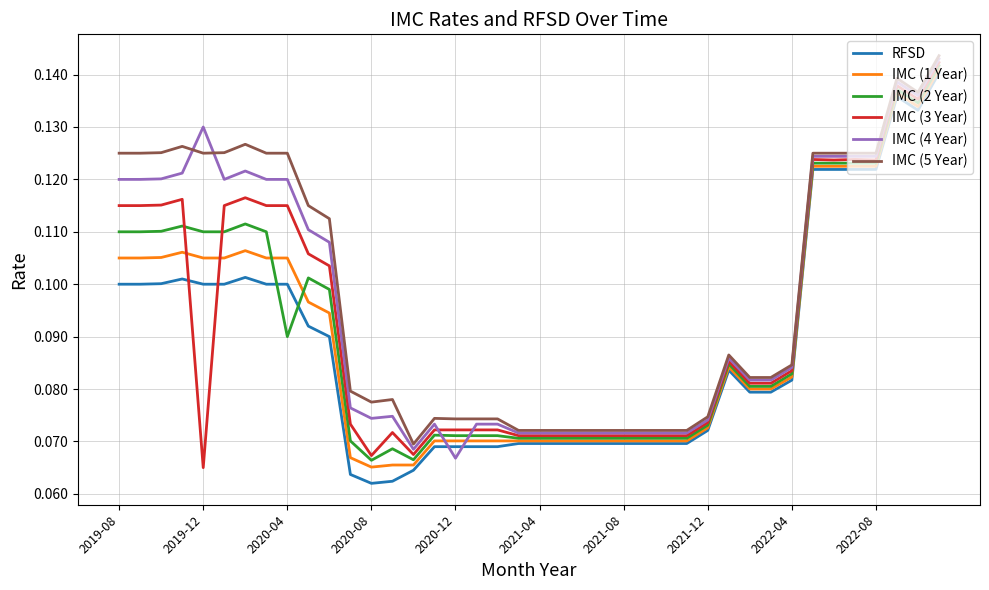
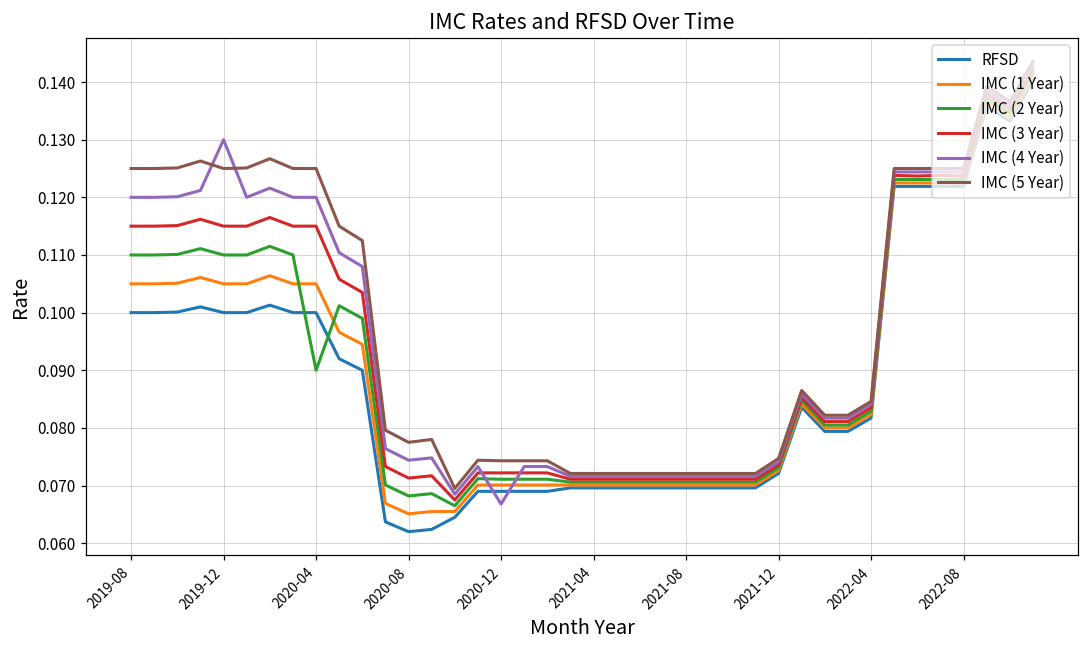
IMC (3 Year), 2019-12: 0.065 -> 0.115
IMC (2 Year), 2020-08: 0.066 -> 0.068
IMC (3 Year), 2020-08: 0.067 -> 0.071
